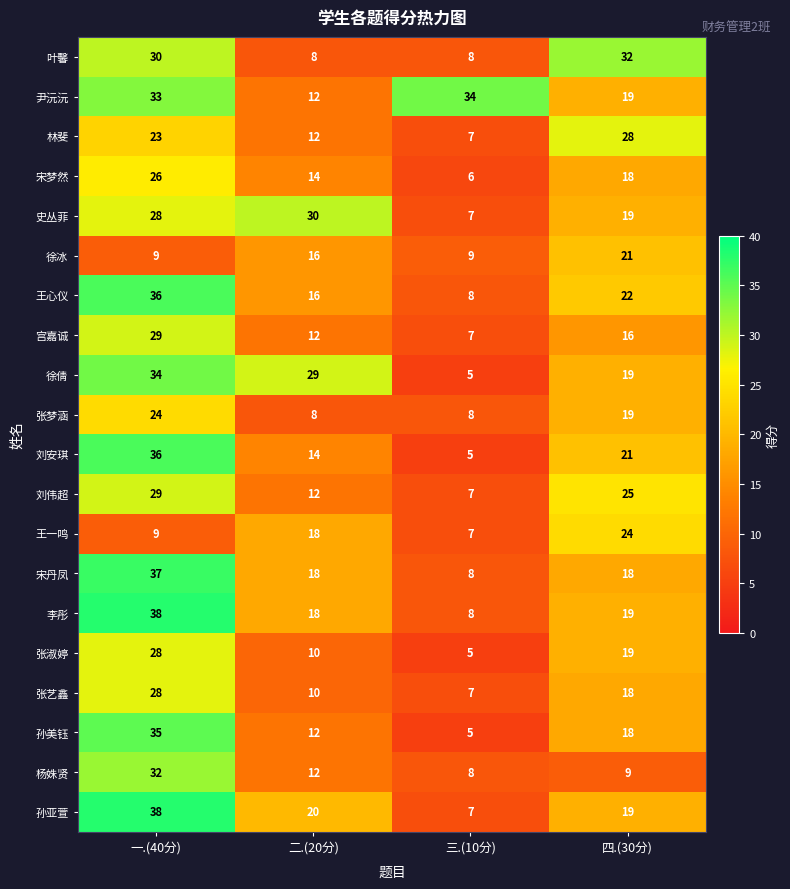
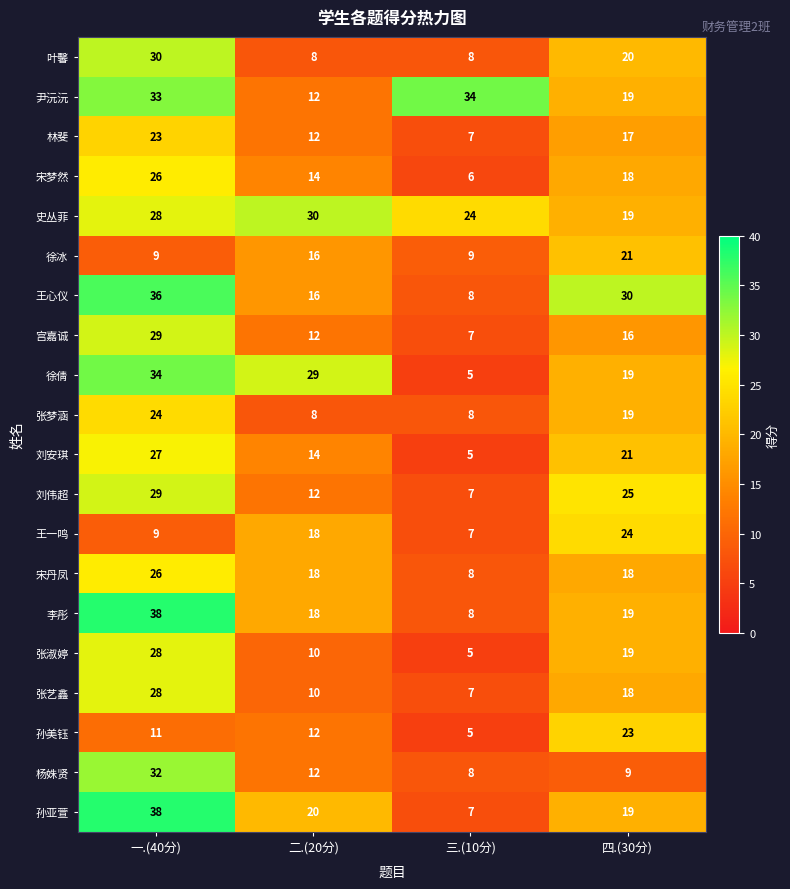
叶馨, 四.(30分): 32 -> 20
林斐, 四.(30分): 28 -> 17
史丛菲, 三.(10分): 7 -> 24
王心仪, 四.(30分): 22 -> 30
刘安琪, 一.(40分): 36 -> 27
宋丹凤, 一.(40分): 37 -> 26
孙美钰, 一.(40分): 35 -> 11
孙美钰, 四.(30分): 18 -> 23
